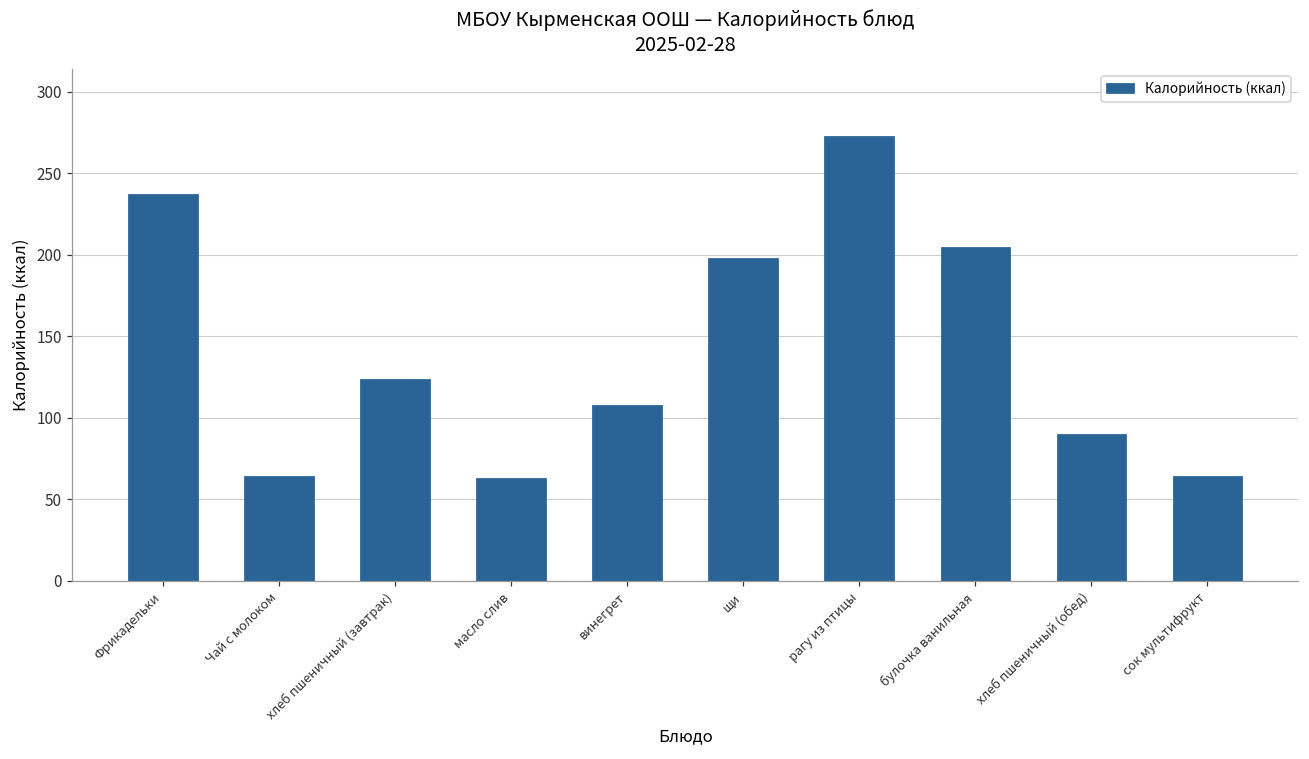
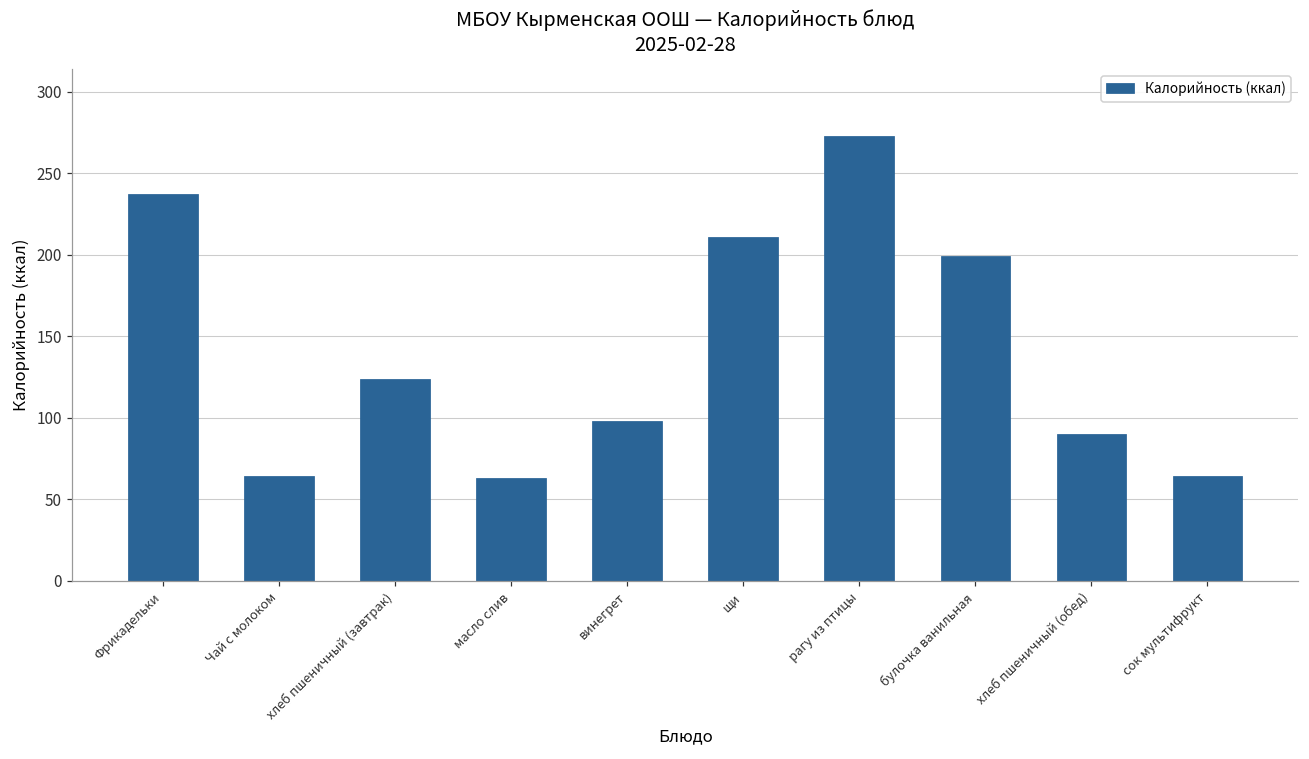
винегрет: 108 -> 98
щи: 198 -> 211
булочка ванильная: 205 -> 199
